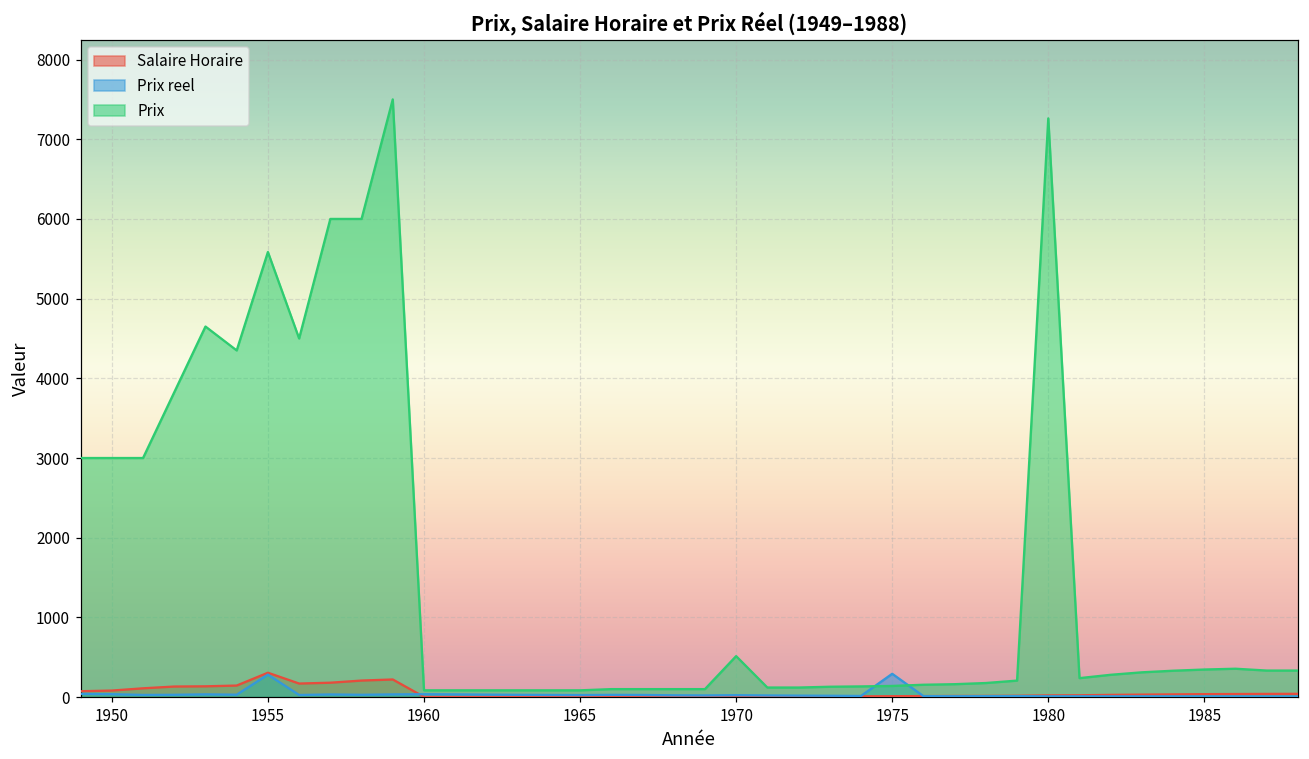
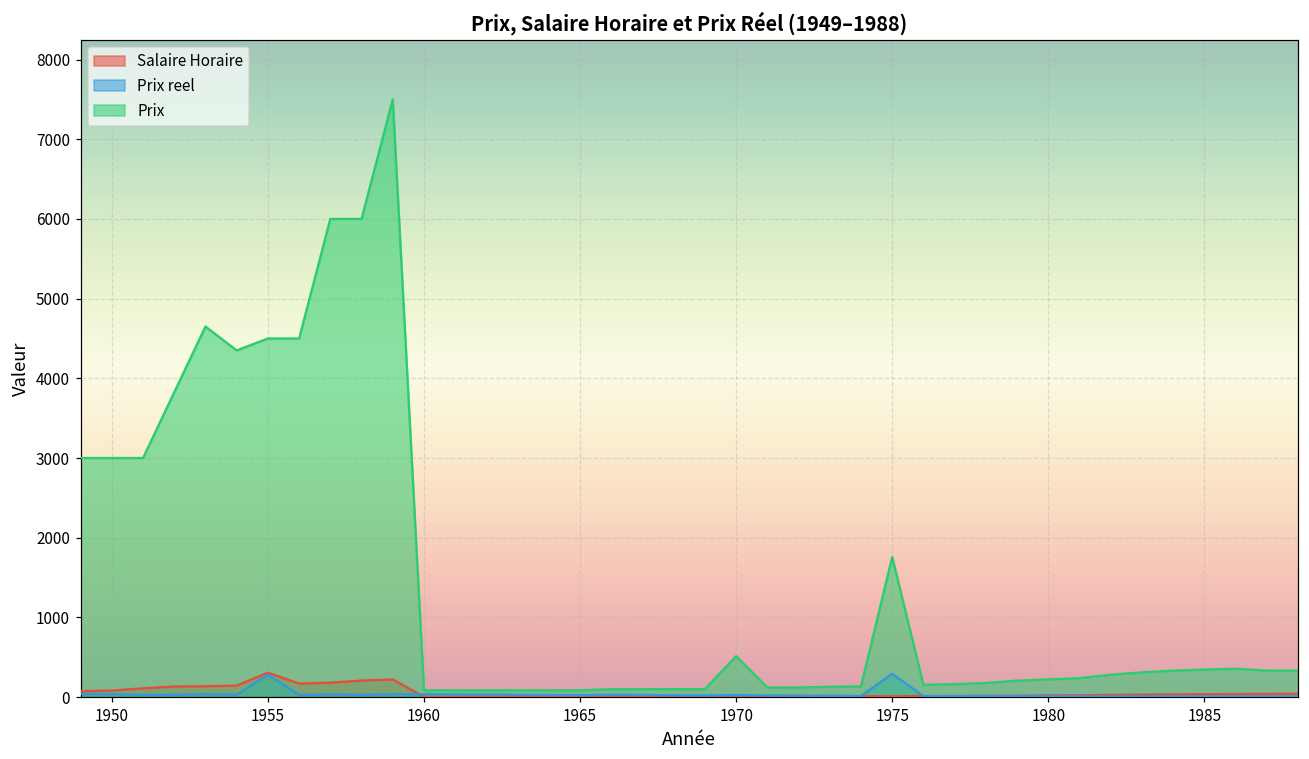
Prix, 1955: 5600 -> 4500
Prix, 1975: 100 -> 1800
Prix, 1980: 7300 -> 200
